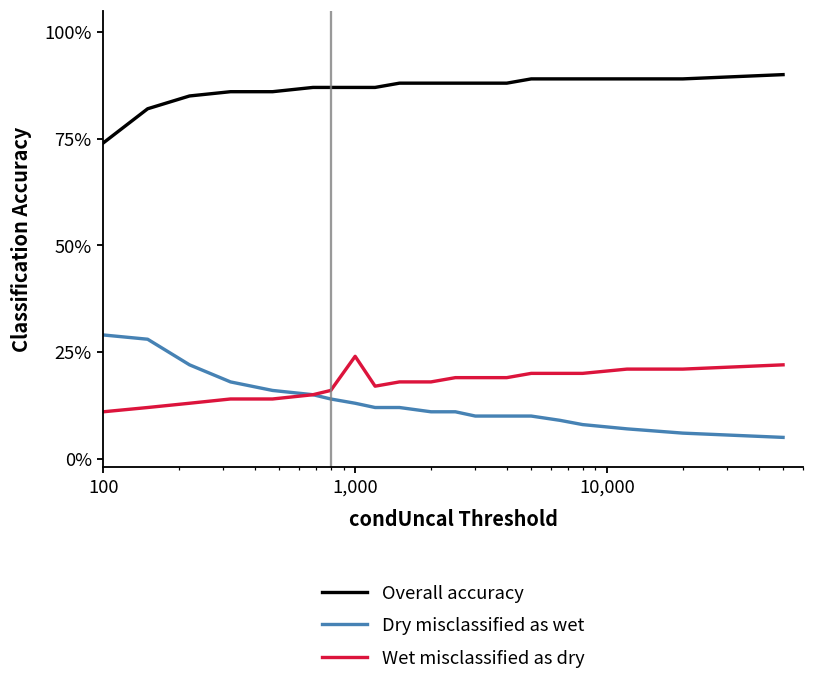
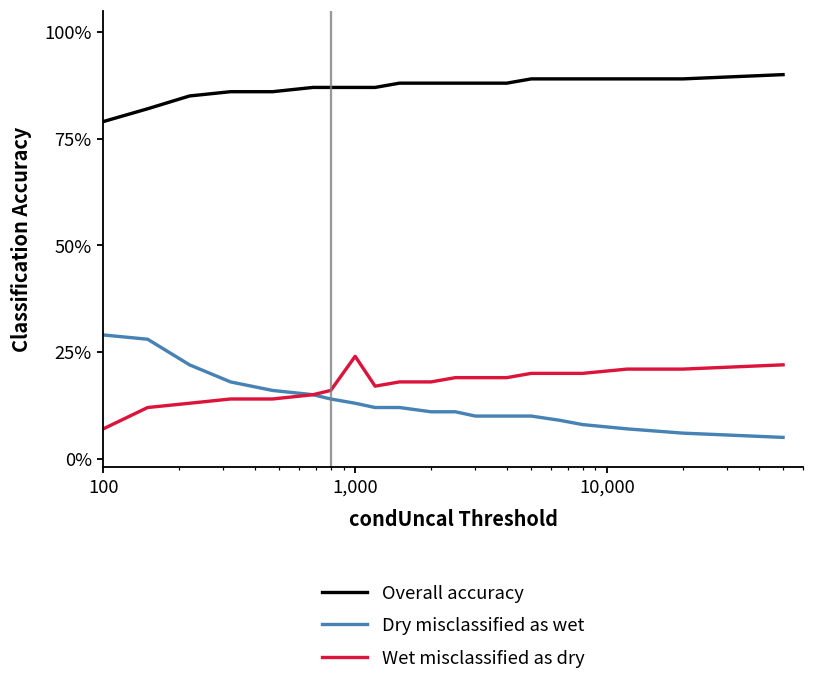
Overall accuracy, 100: 74% -> 79%
Wet misclassified as dry, 100: 11% -> 7%
